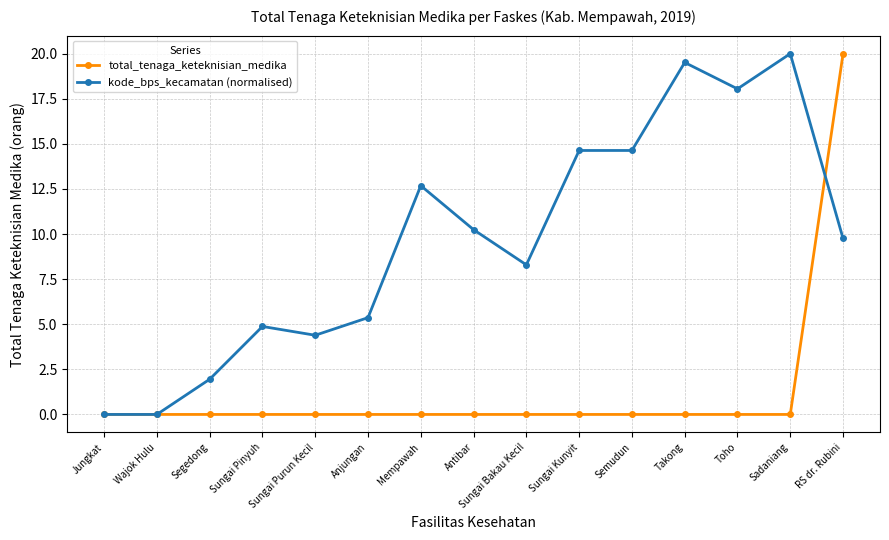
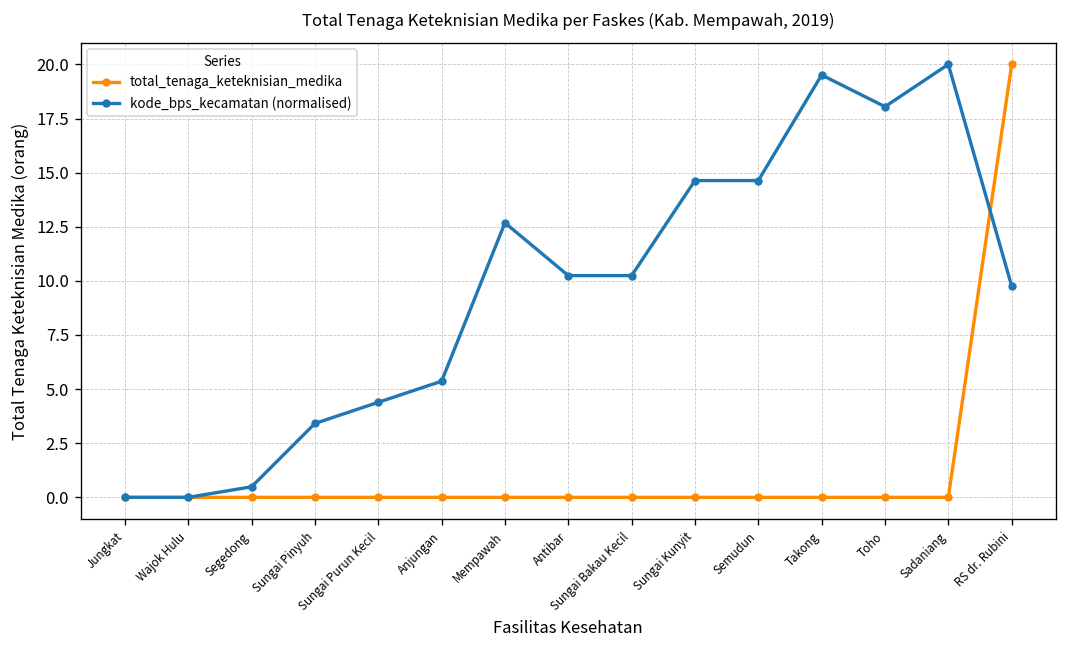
kode_bps_kecamatan (normalised), Segedong: 2.0 -> 0.5
kode_bps_kecamatan (normalised), Sungai Pinyuh: 4.9 -> 3.4
kode_bps_kecamatan (normalised), Sungai Bakau Kecil: 8.3 -> 10.2
